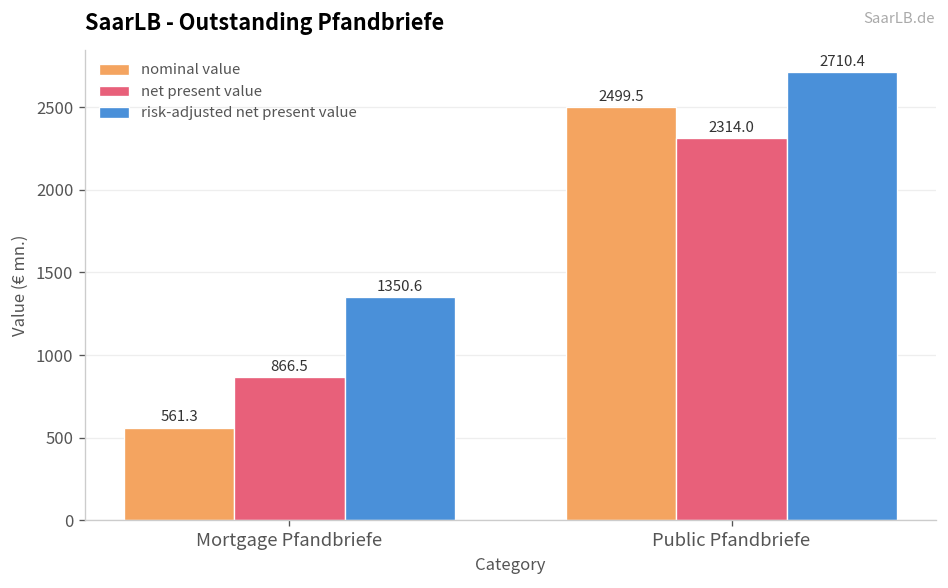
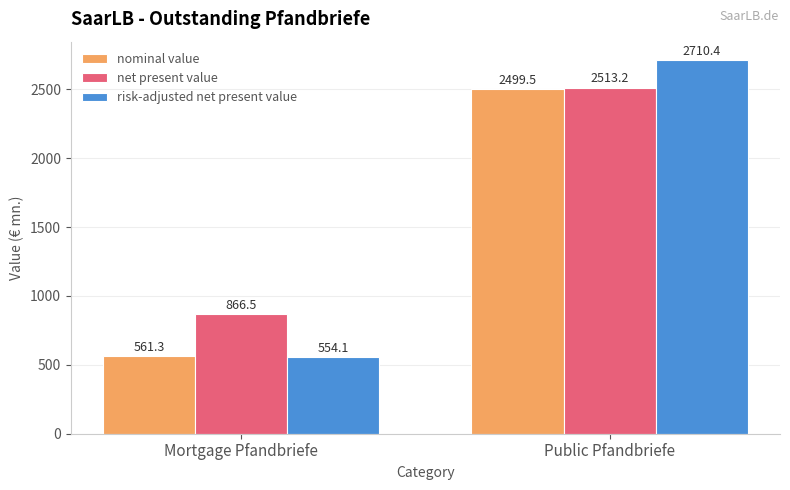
risk-adjusted net present value, Mortgage Pfandbriefe: 1350.6 -> 554.1
net present value, Public Pfandbriefe: 2314.0 -> 2513.2
